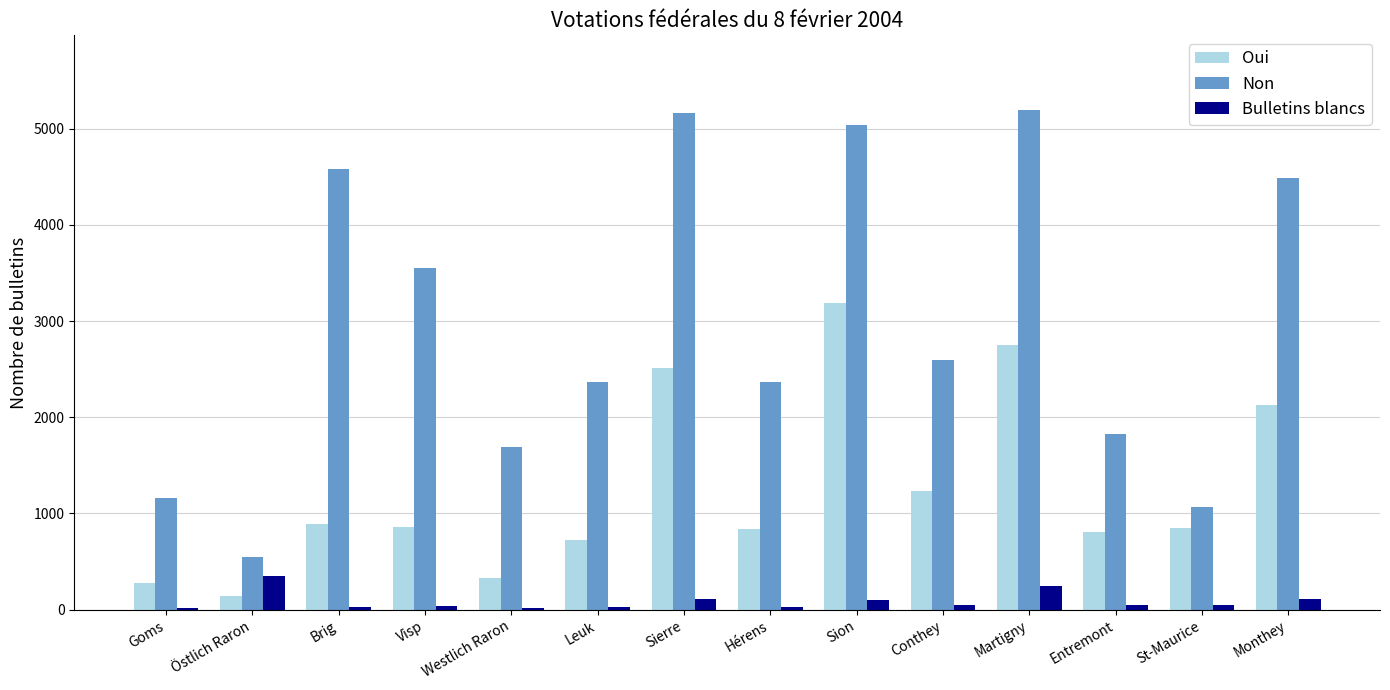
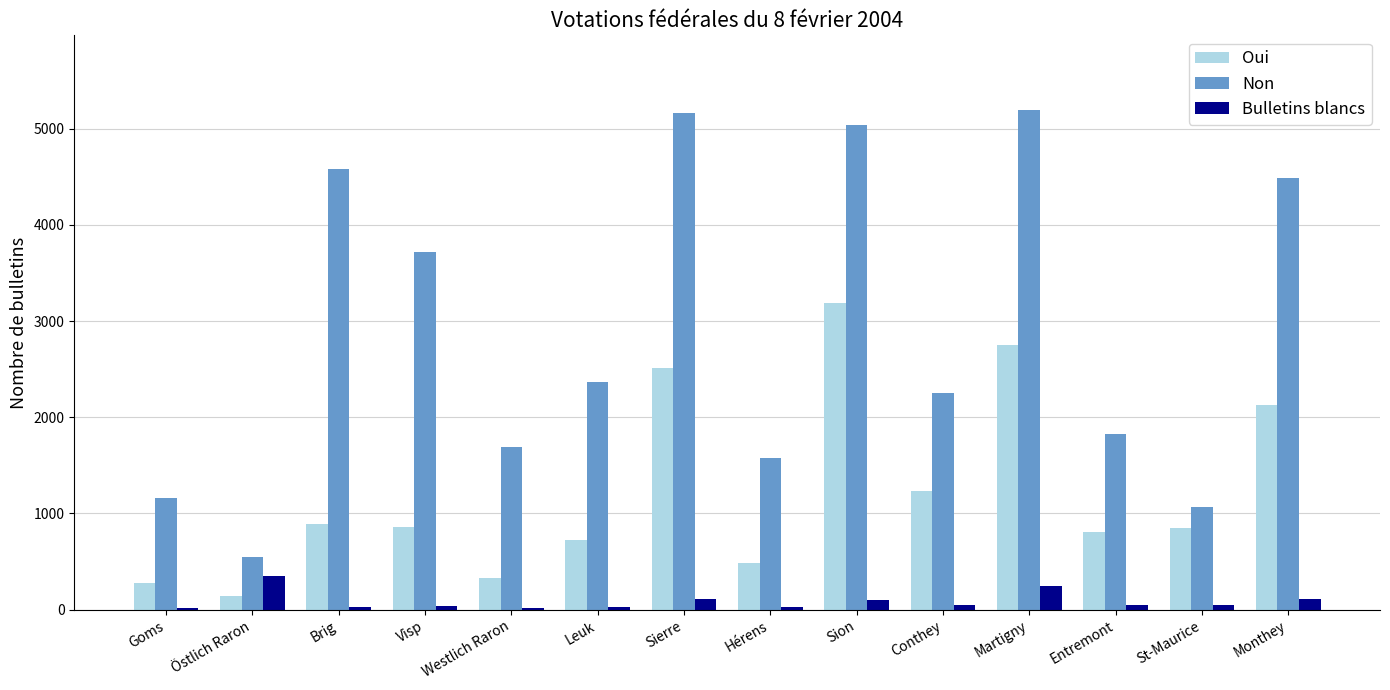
Non, Visp: 3600 -> 3700
Oui, Hérens: 800 -> 500
Non, Hérens: 2400 -> 1600
Non, Conthey: 2600 -> 2200
